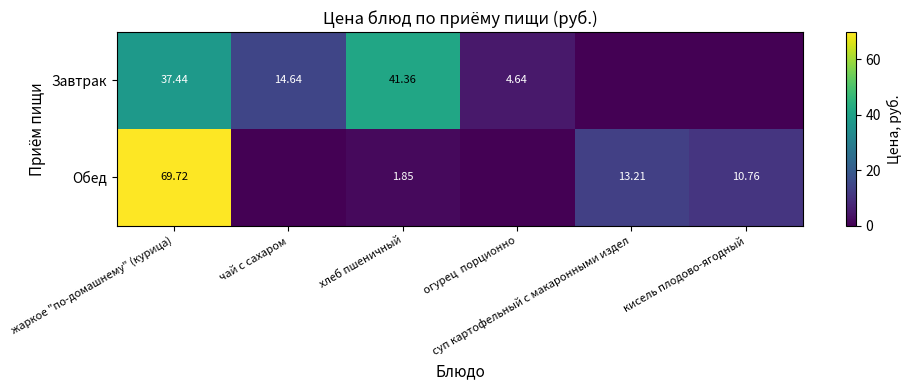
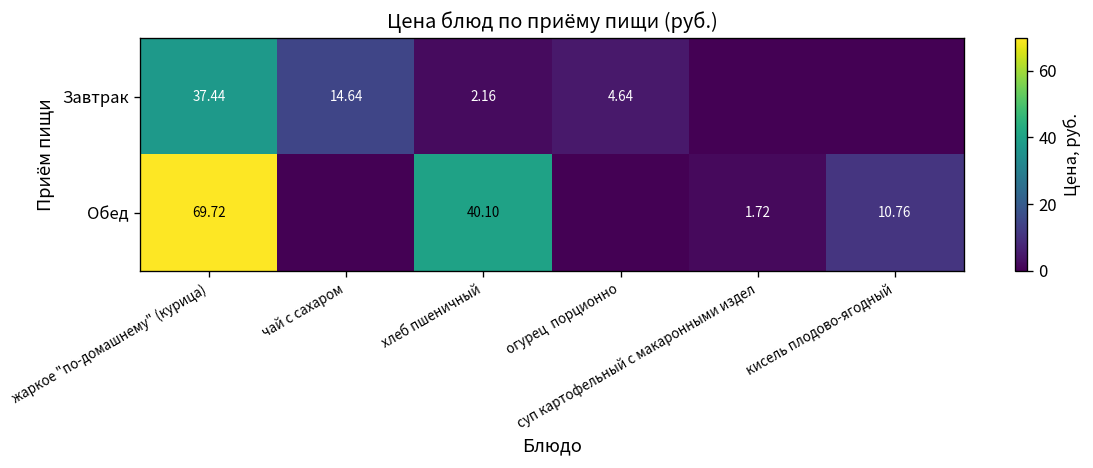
Завтрак, хлеб пшеничный: 41.36 -> 2.16
Обед, хлеб пшеничный: 1.85 -> 40.10
Обед, суп картофельный с макаронными издел: 13.21 -> 1.72
